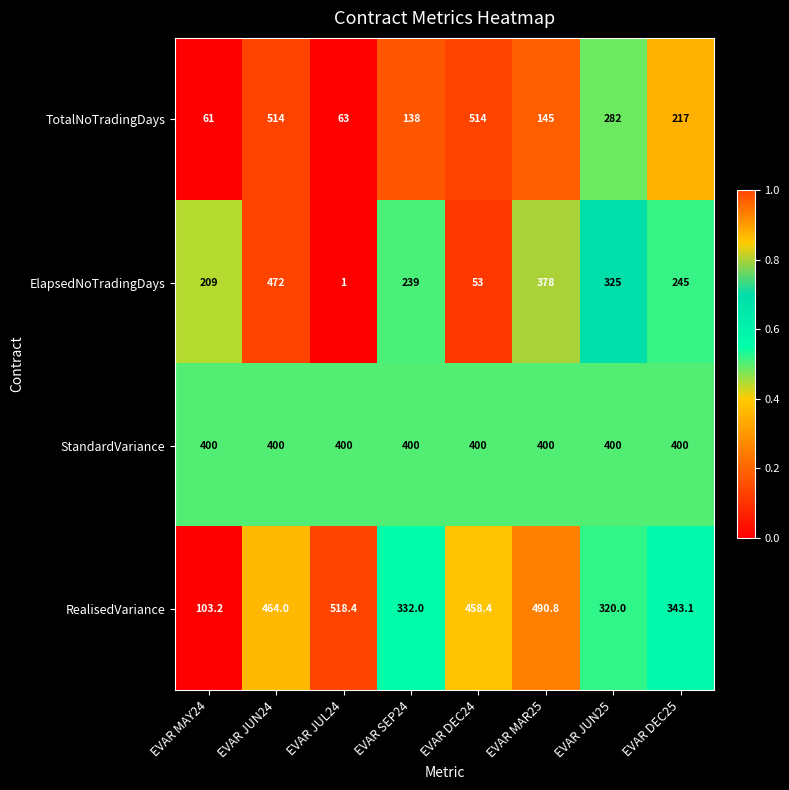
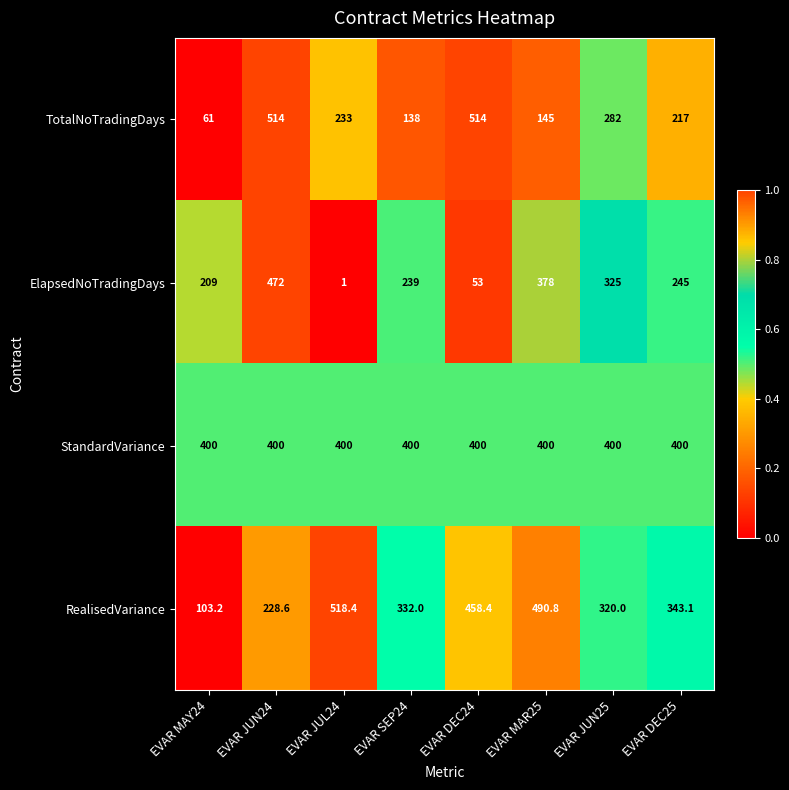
TotalNoTradingDays, EVAR JUL24: 63 -> 233
RealisedVariance, EVAR JUN24: 464.0 -> 228.6
